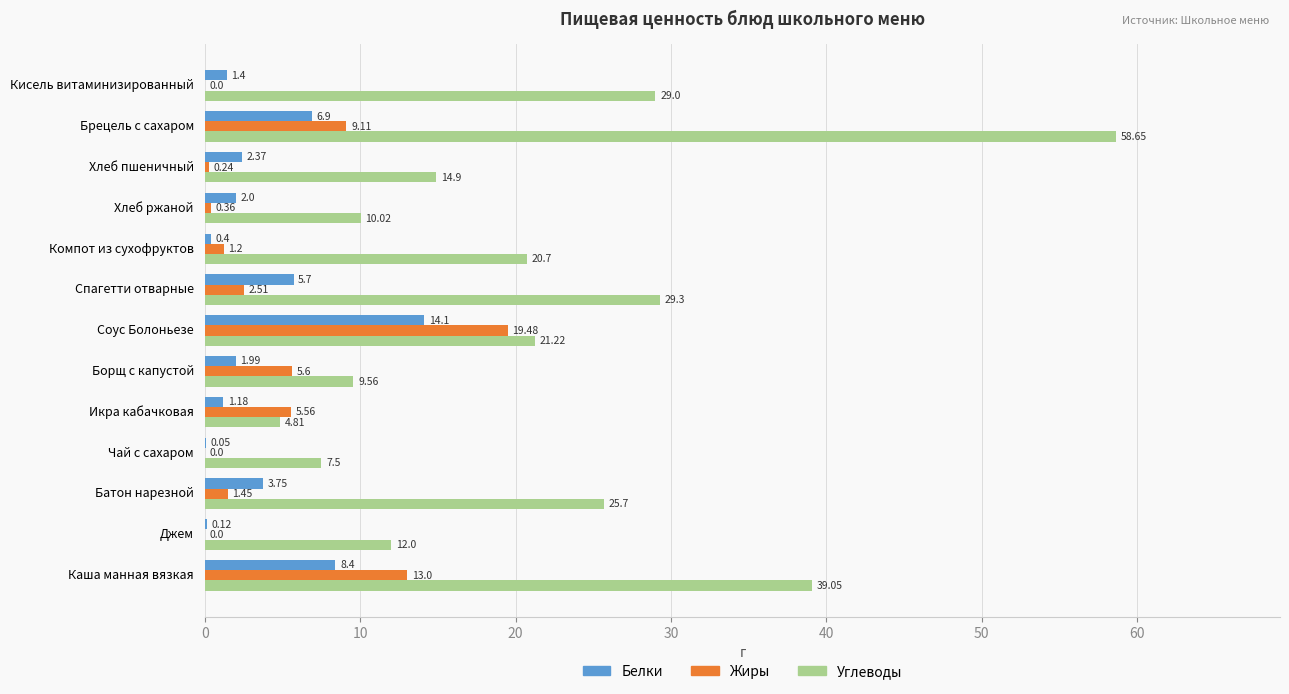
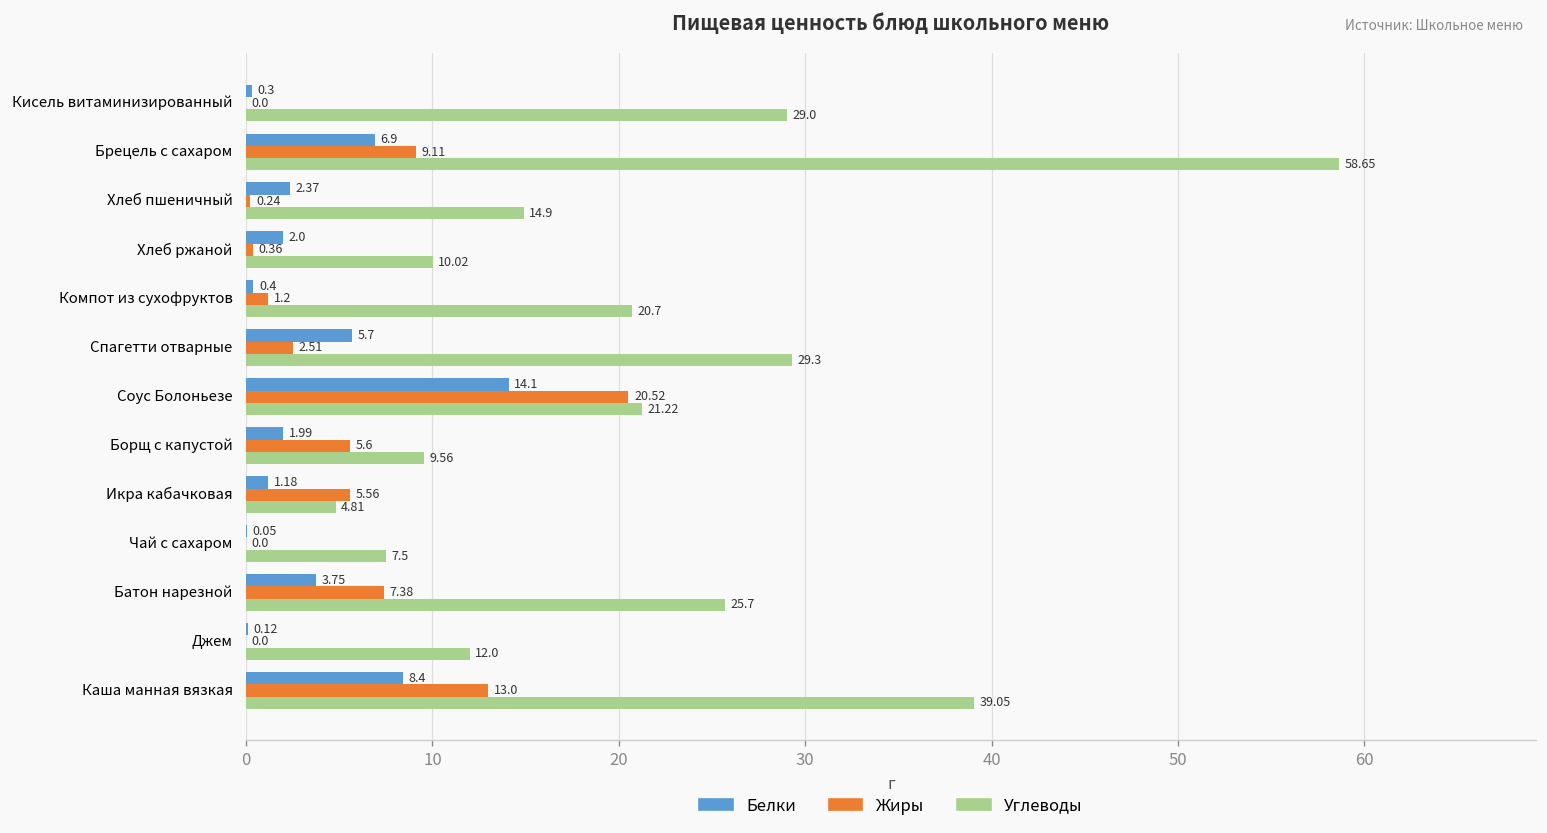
Белки, Кисель витаминизированный: 1.4 -> 0.3
Жиры, Соус Болоньезе: 19.48 -> 20.52
Жиры, Батон нарезной: 1.45 -> 7.38
